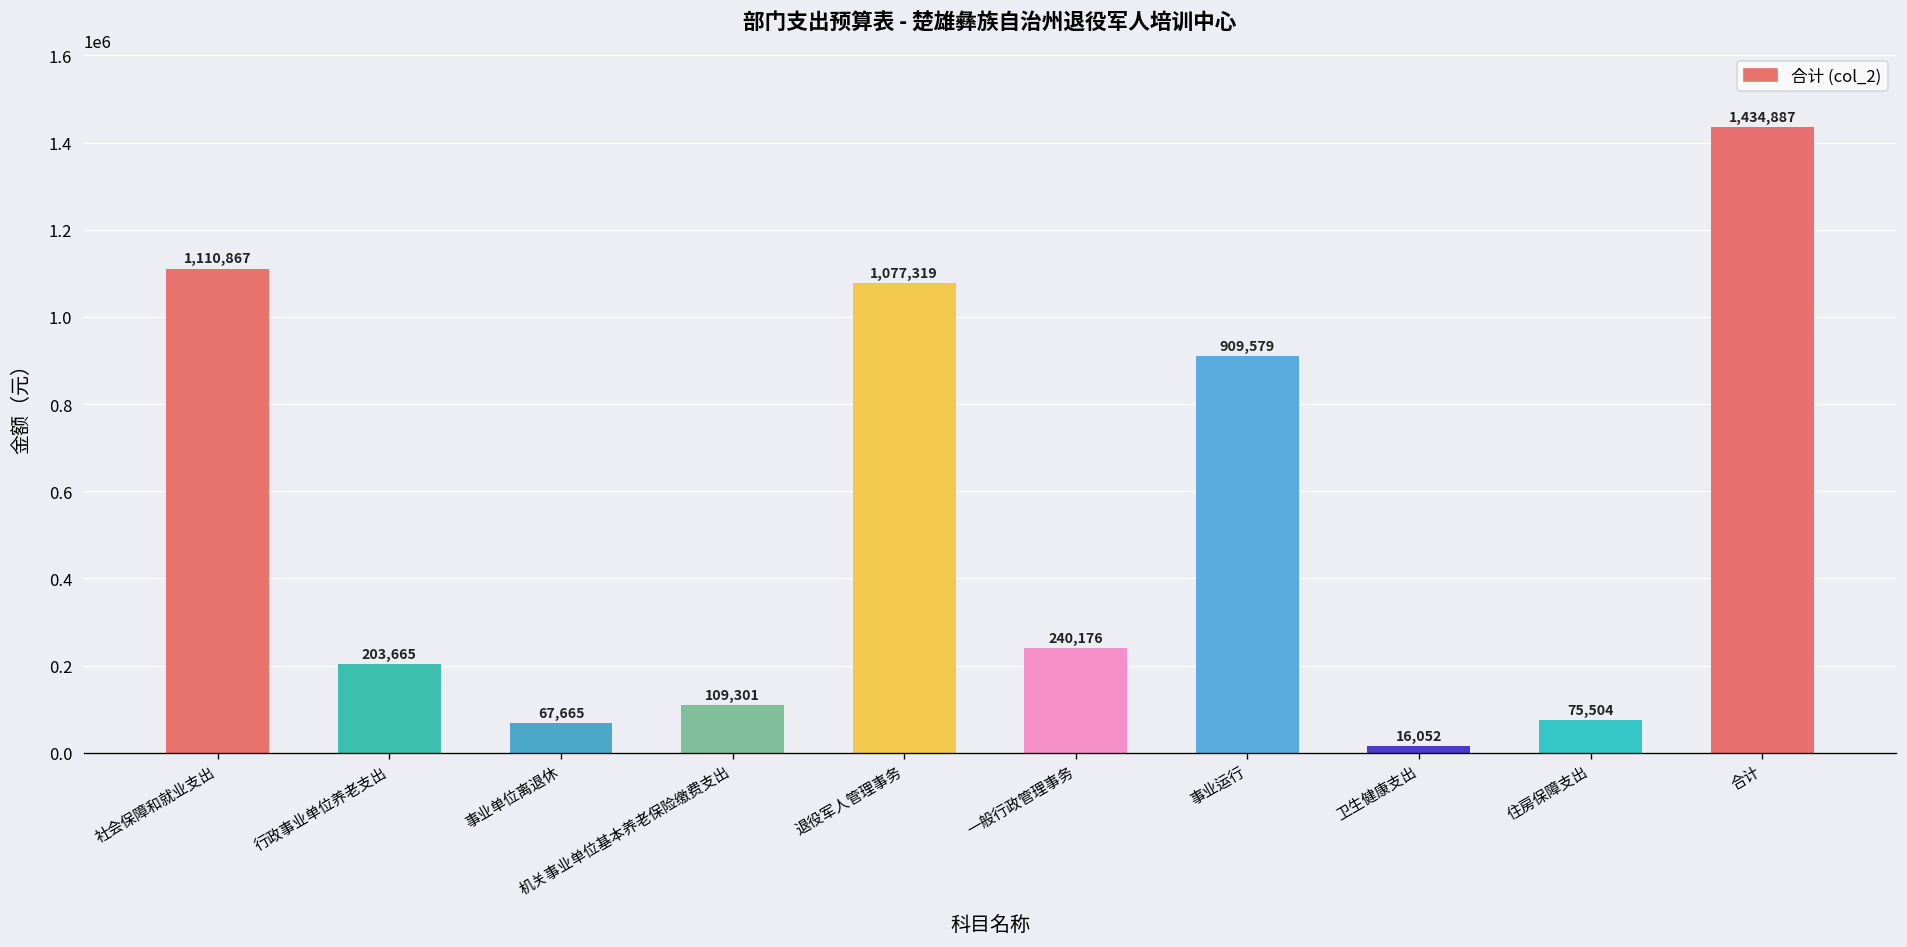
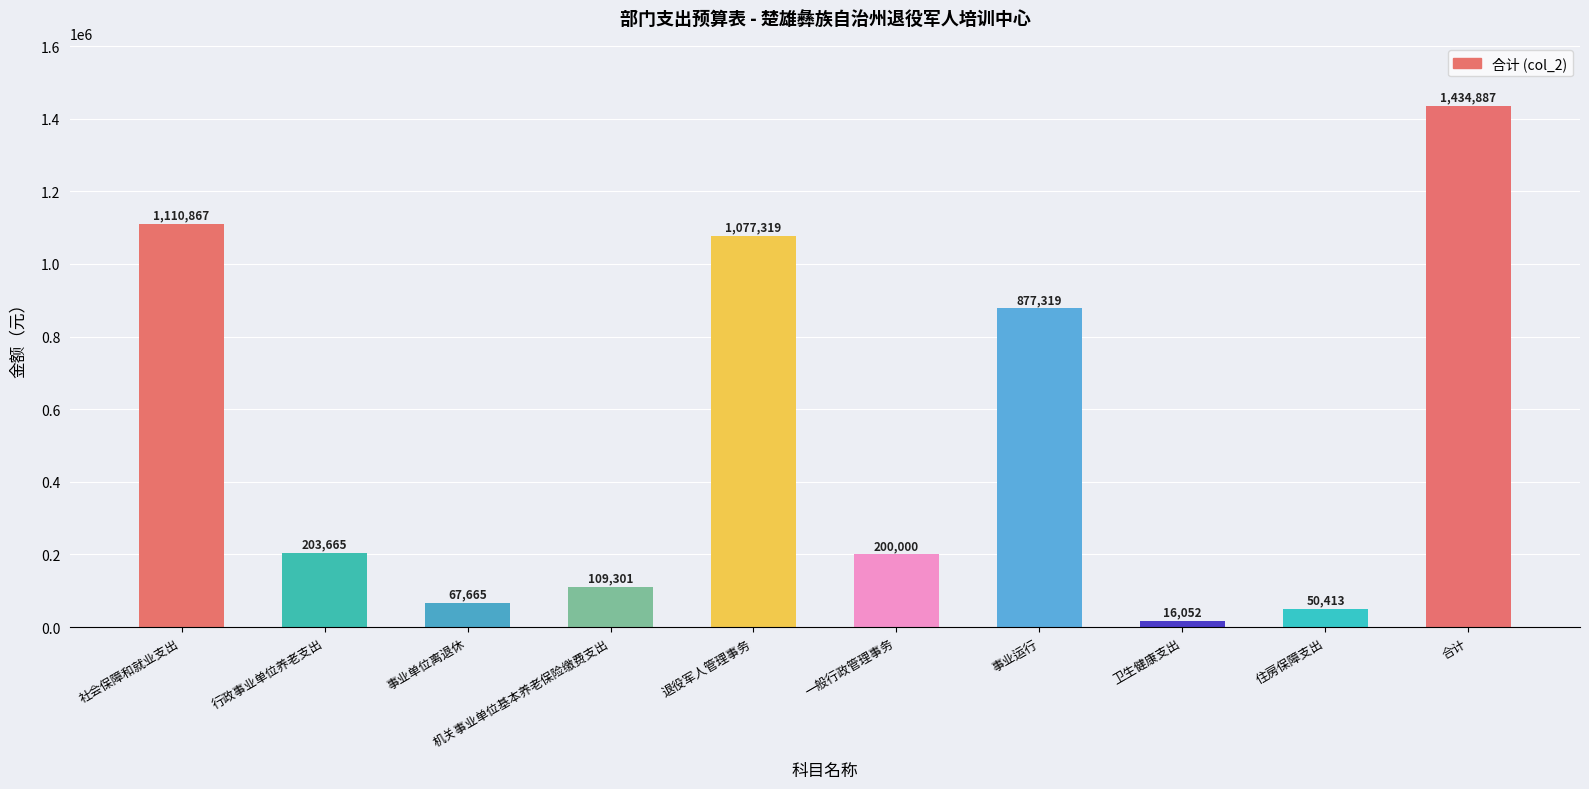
一般行政管理事务: 240,176 -> 200,000
事业运行: 909,579 -> 877,319
住房保障支出: 75,504 -> 50,413
